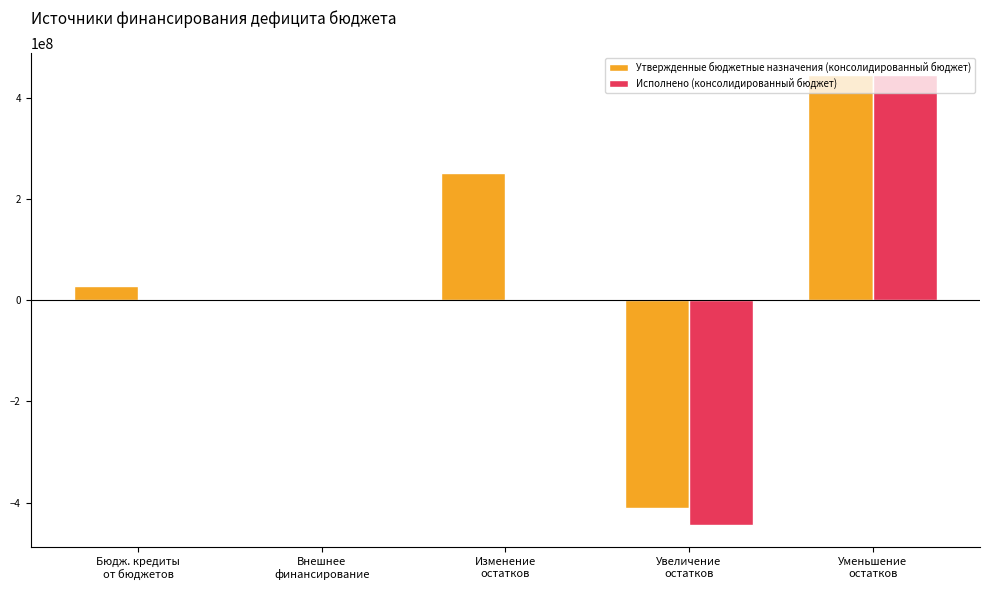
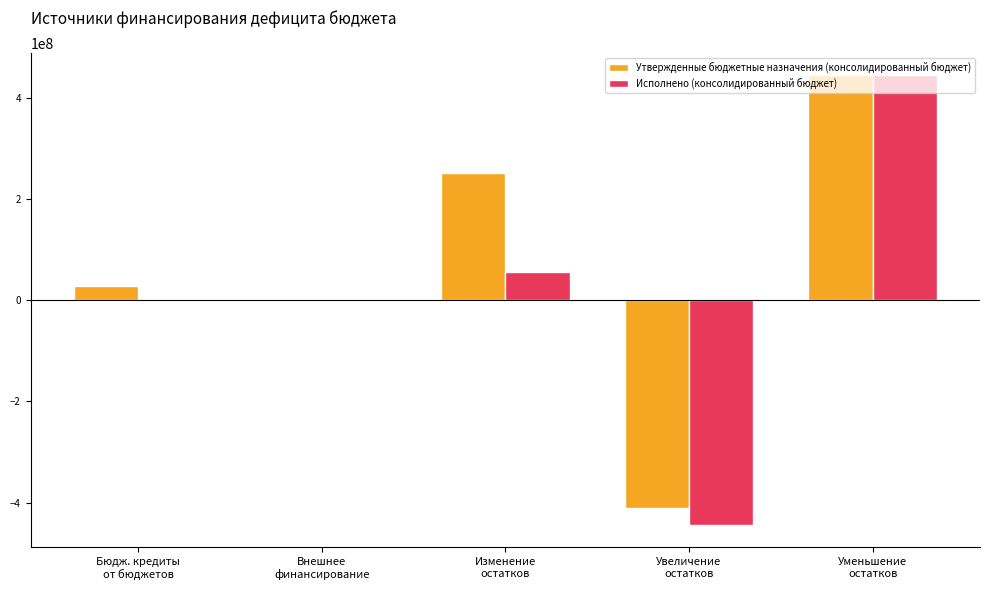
Исполнено (консолидированный бюджет), Изменение остатков: 0 -> 50000000
